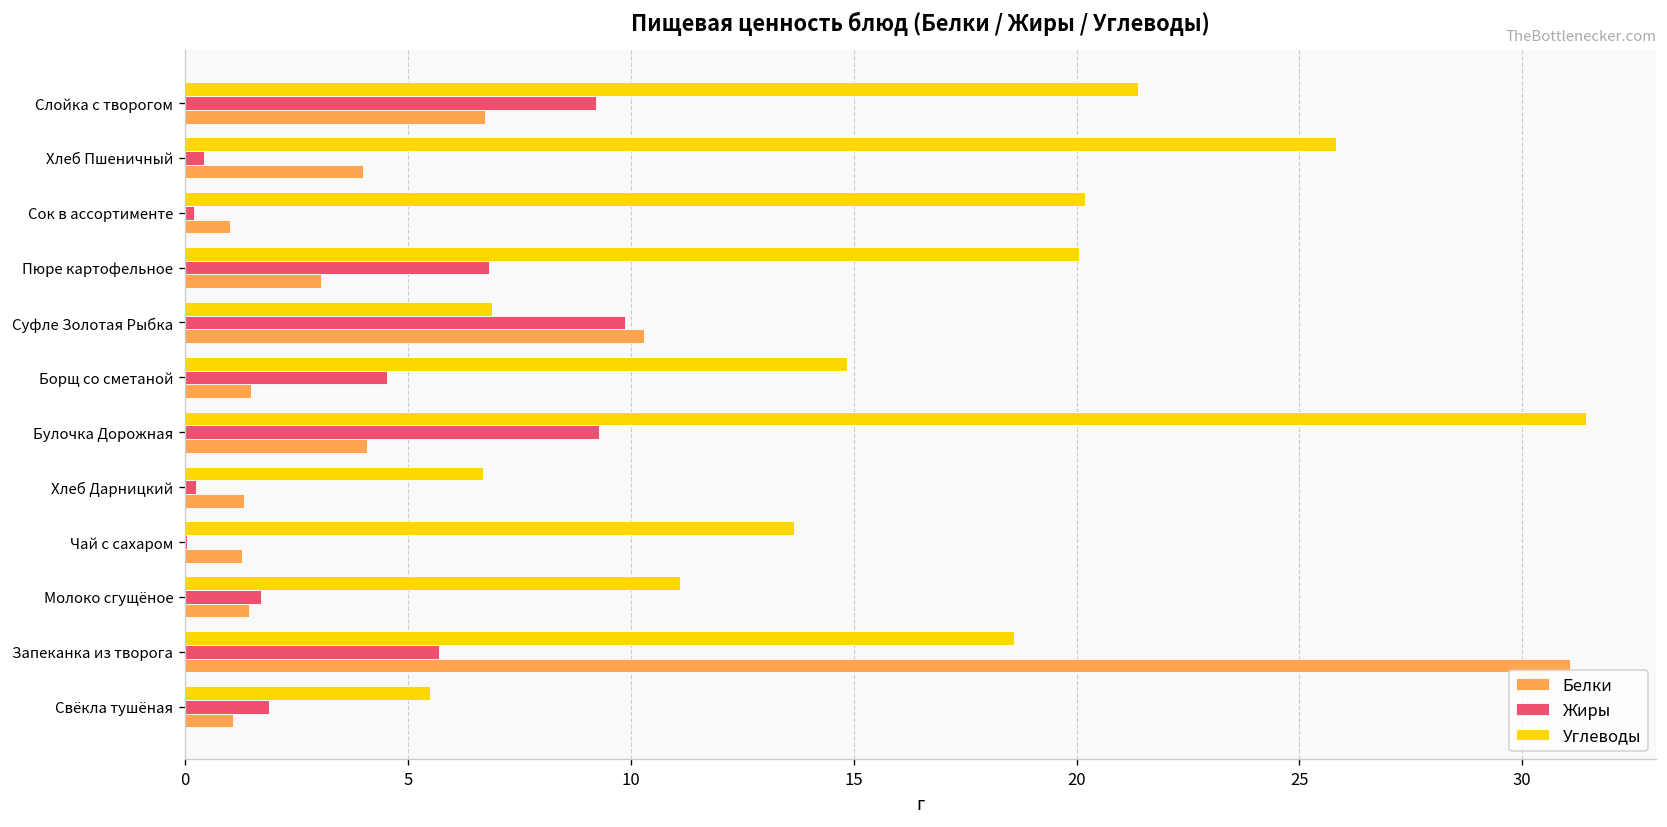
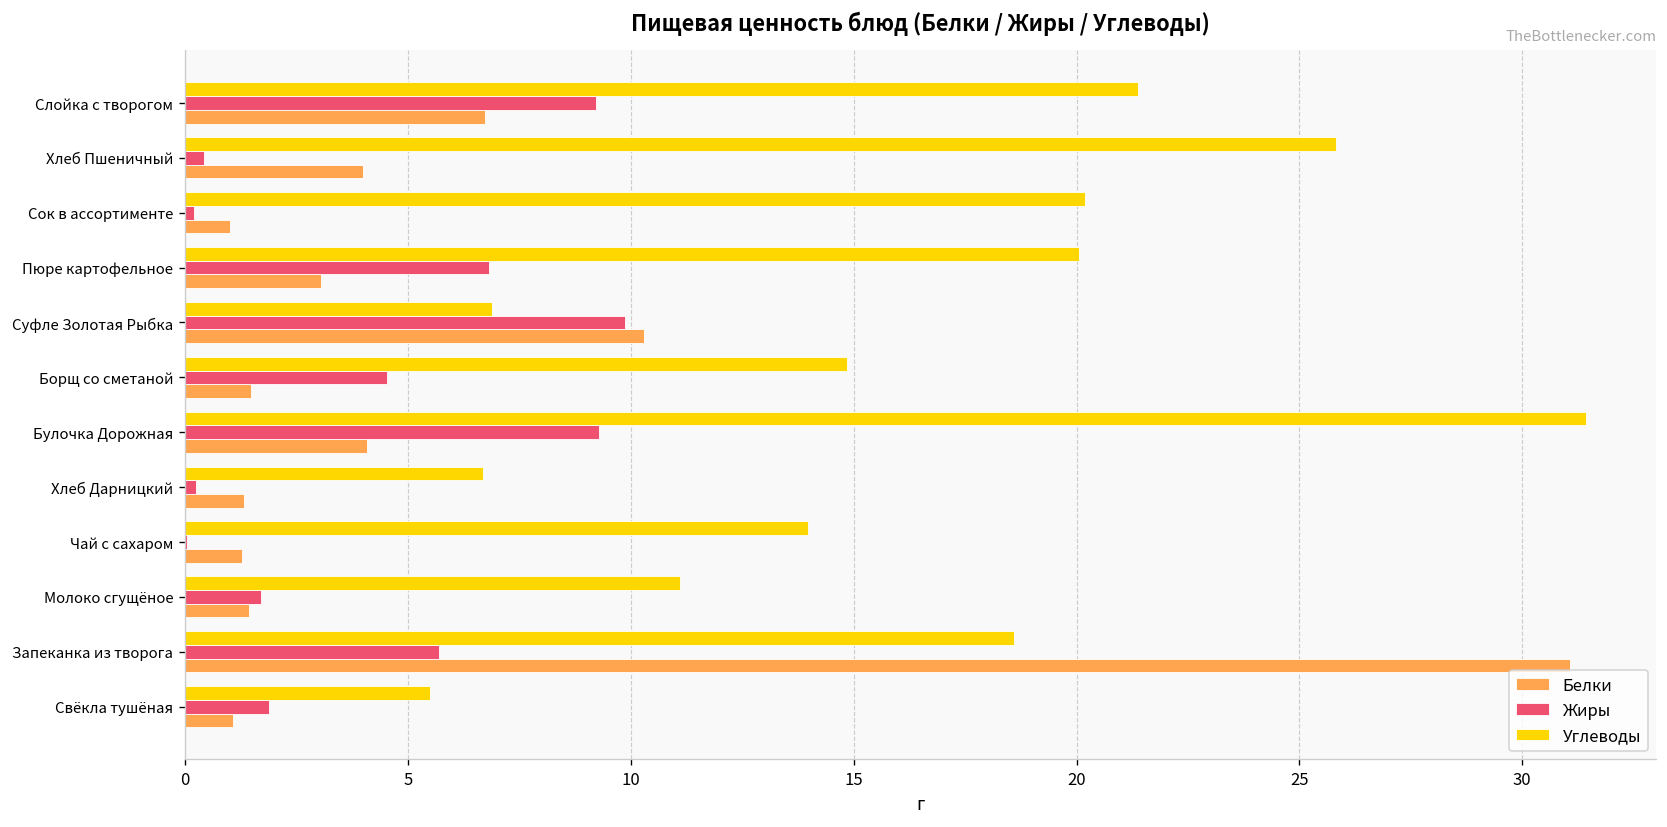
Углеводы, Чай с сахаром: 13.7 -> 14.0
